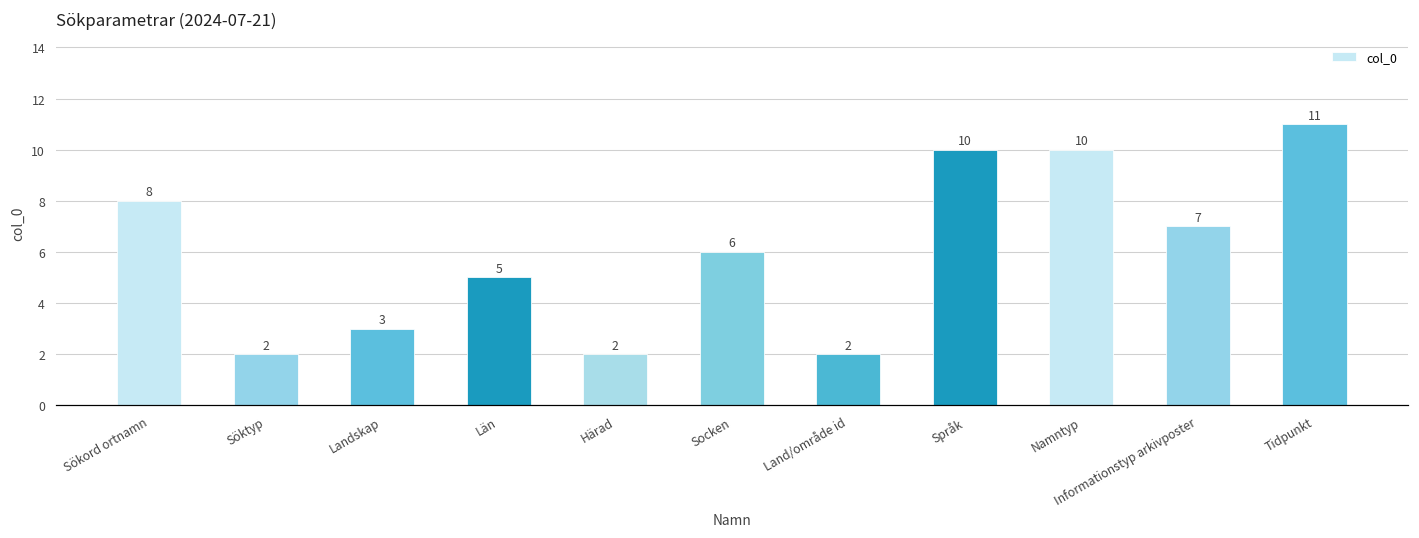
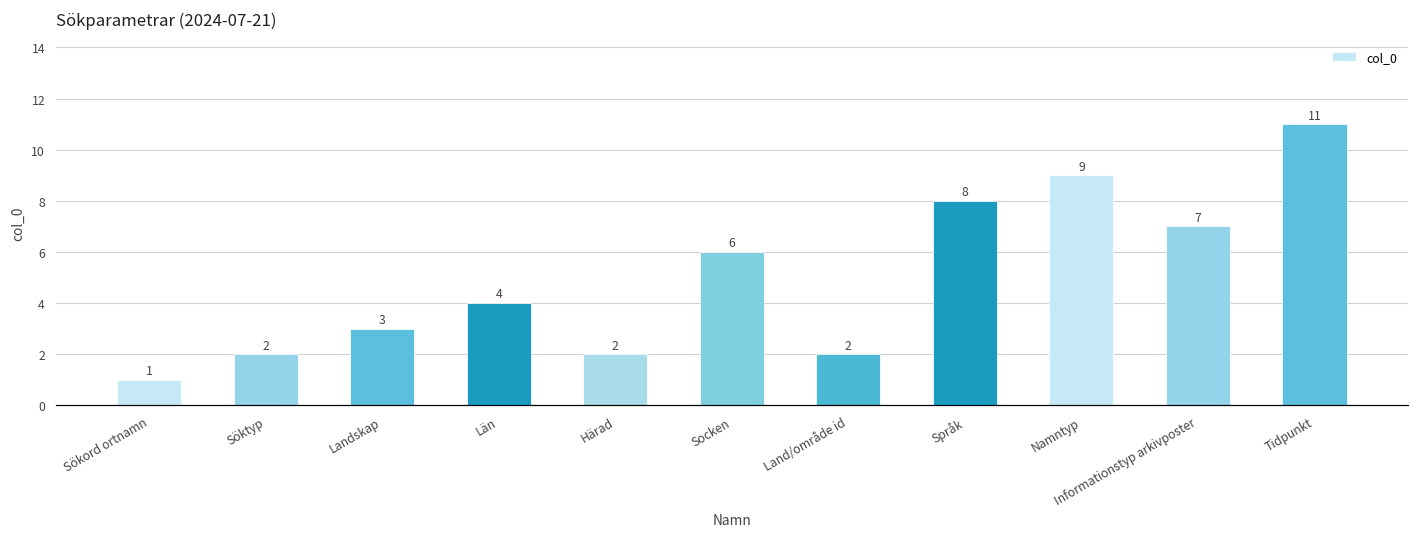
Sökord ortnamn: 8 -> 1
Län: 5 -> 4
Språk: 10 -> 8
Namntyp: 10 -> 9
